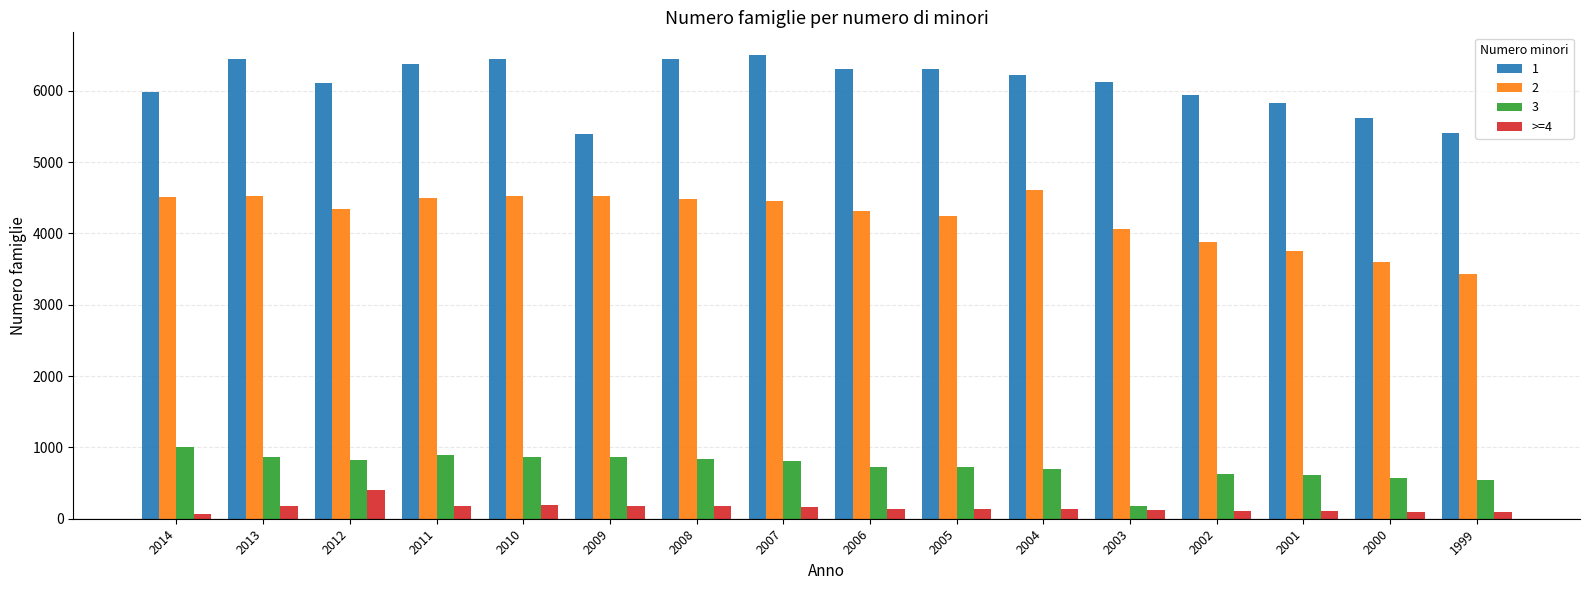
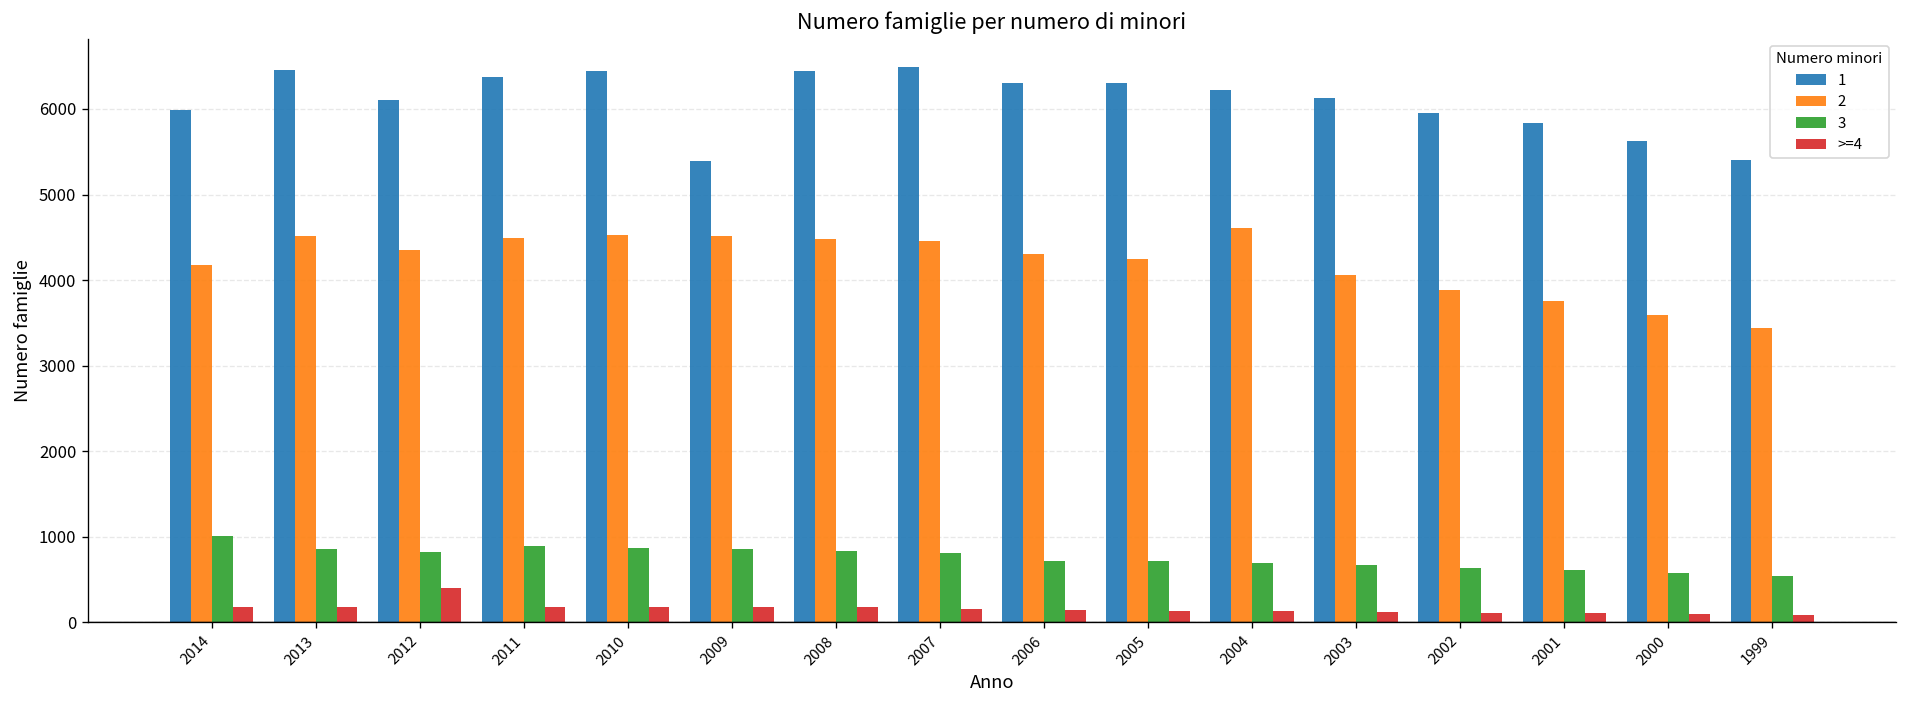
2, 2014: 4500 -> 4200
>=4, 2014: 100 -> 200
3, 2003: 200 -> 700
